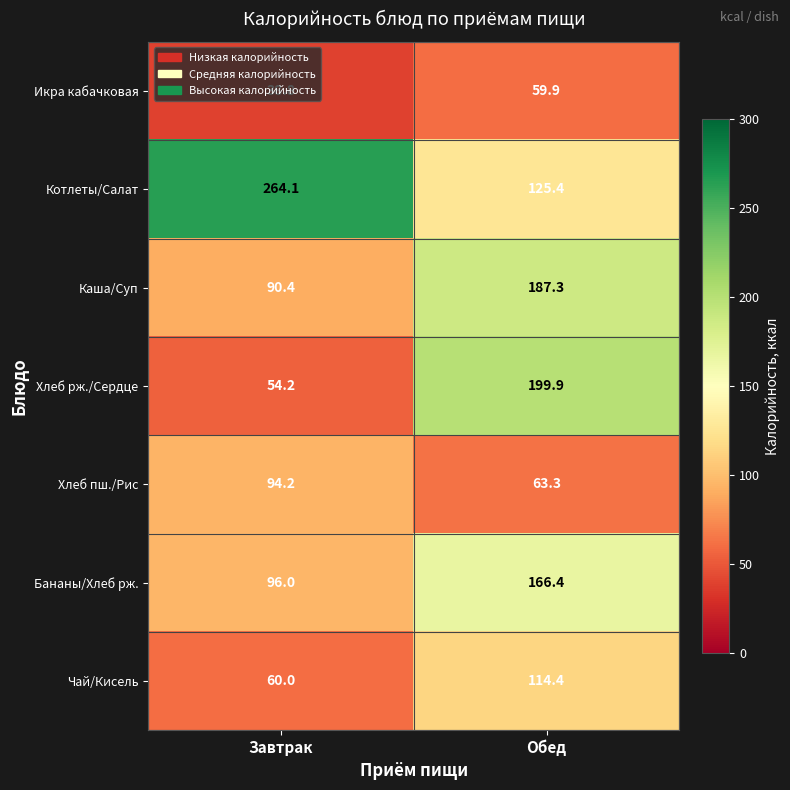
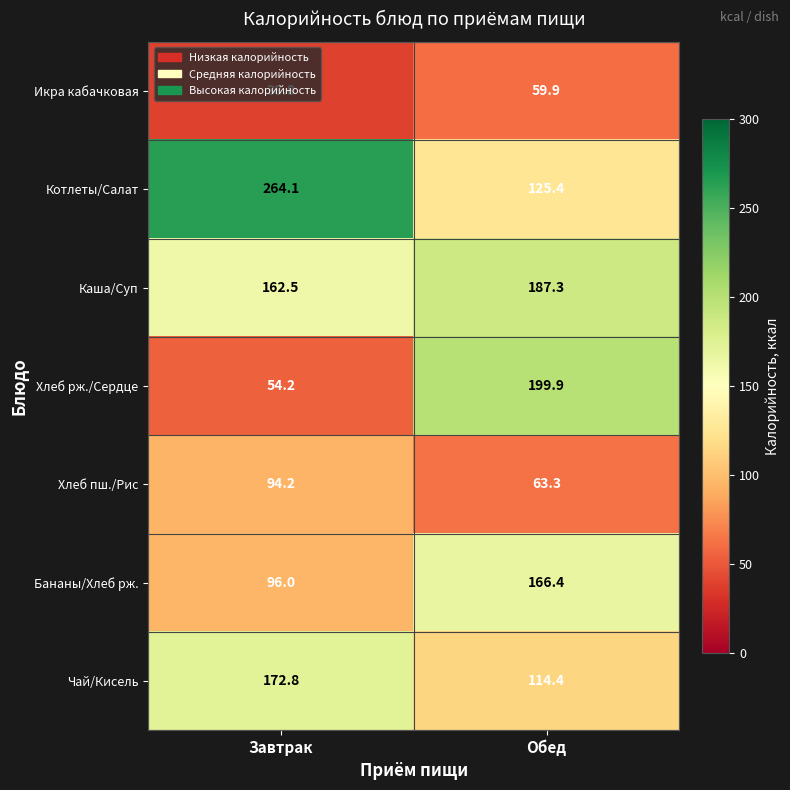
Каша/Суп, Завтрак: 90.4 -> 162.5
Чай/Кисель, Завтрак: 60.0 -> 172.8
